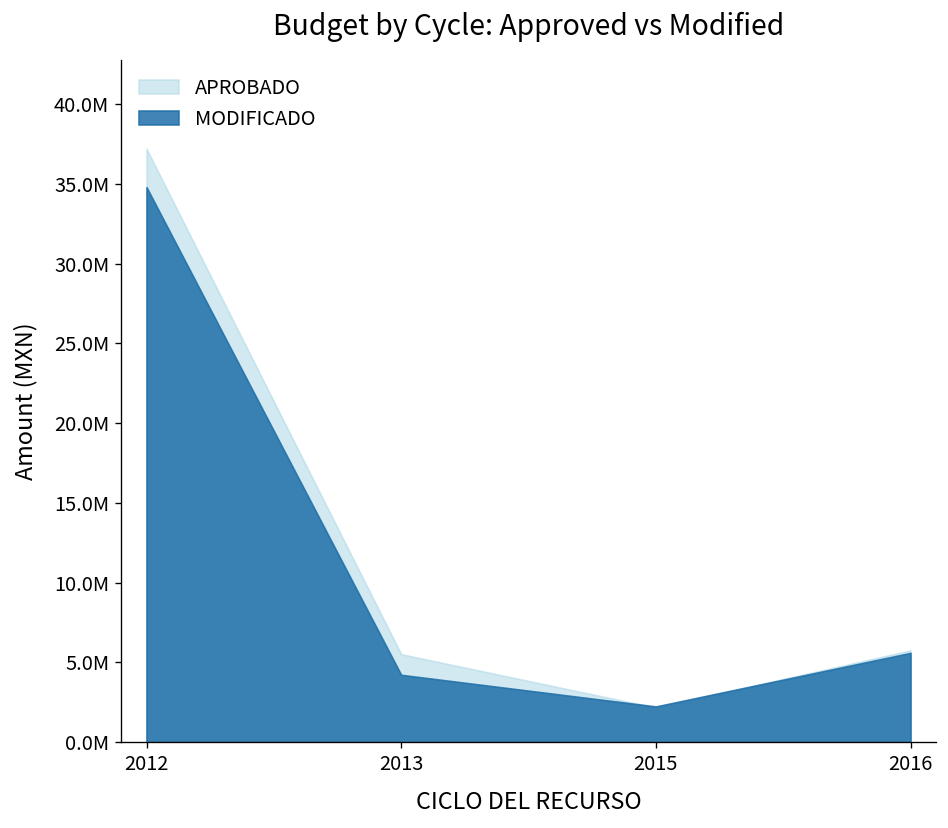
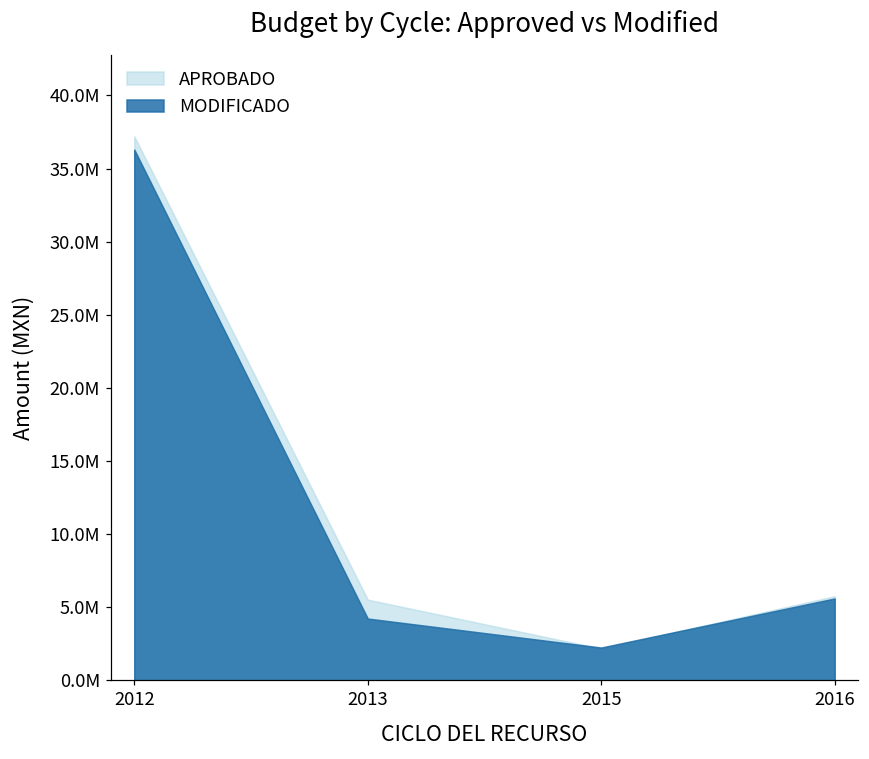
MODIFICADO, 2012: 34800000 -> 36300000
